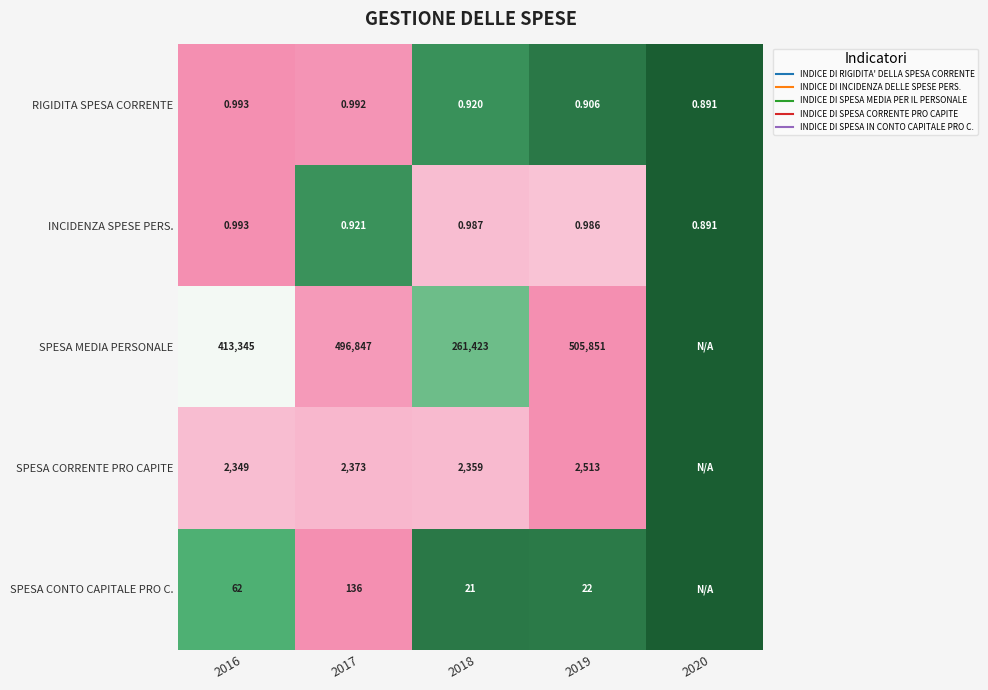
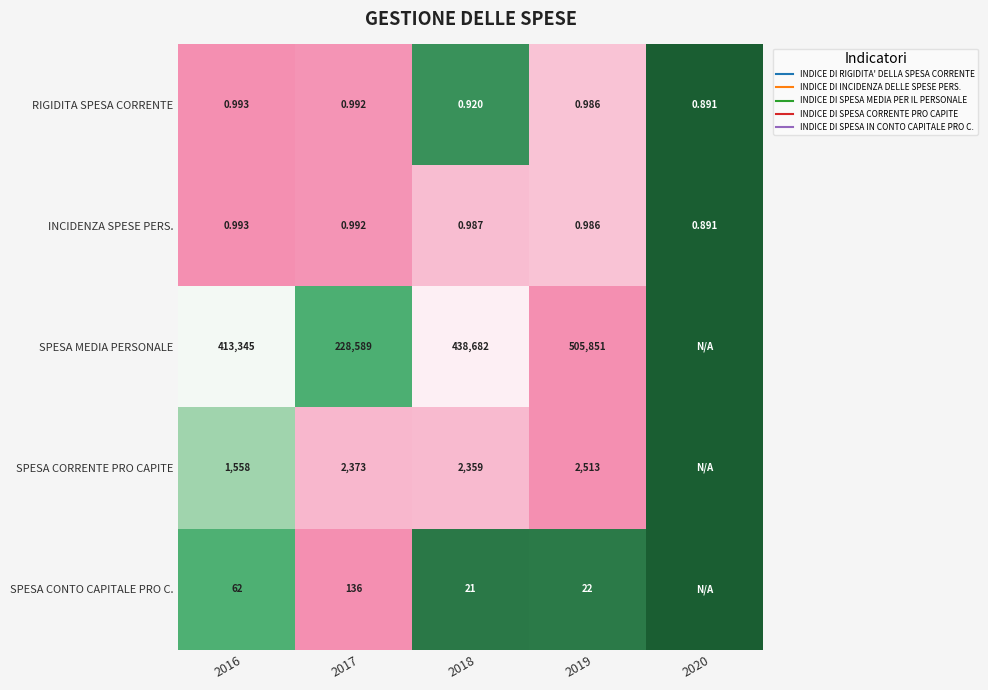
RIGIDITA SPESA CORRENTE, 2019: 0.906 -> 0.986
INCIDENZA SPESE PERS., 2017: 0.921 -> 0.992
SPESA MEDIA PERSONALE, 2017: 496,847 -> 228,589
SPESA MEDIA PERSONALE, 2018: 261,423 -> 438,682
SPESA CORRENTE PRO CAPITE, 2016: 2,349 -> 1,558
